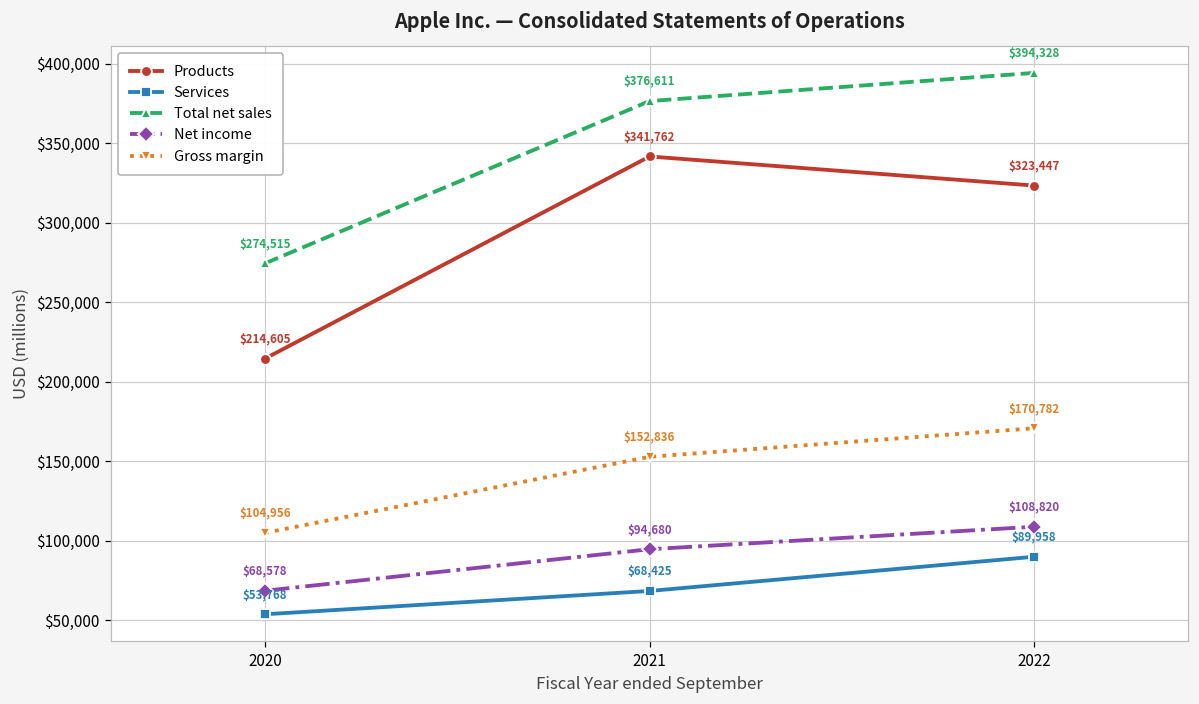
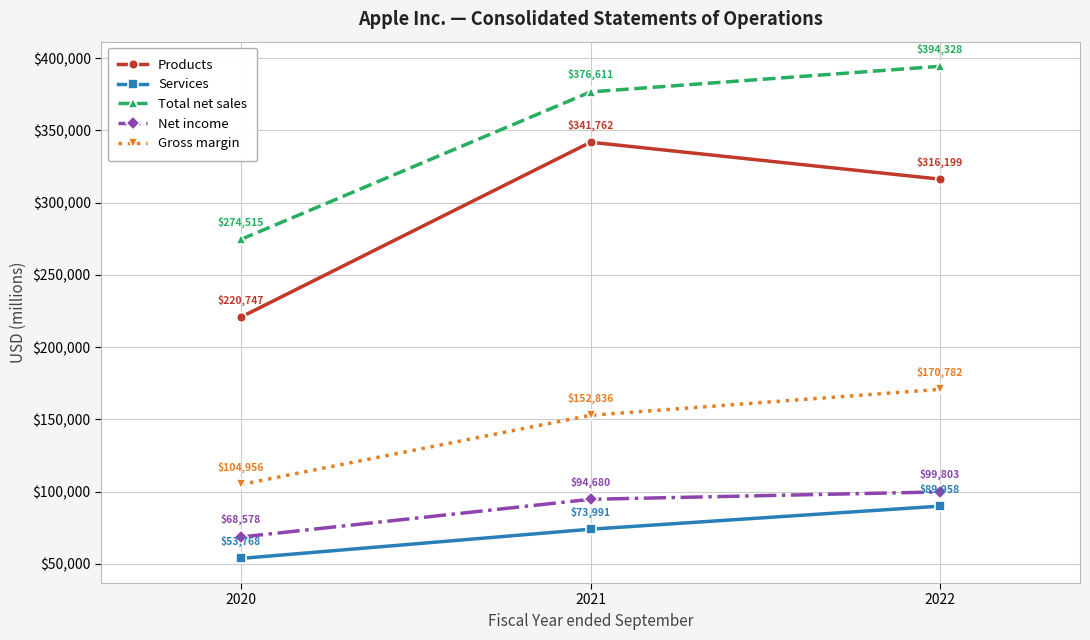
Products, 2020: $214,605 -> $220,747
Services, 2021: $68,425 -> $73,991
Products, 2022: $323,447 -> $316,199
Net income, 2022: $108,820 -> $99,803
